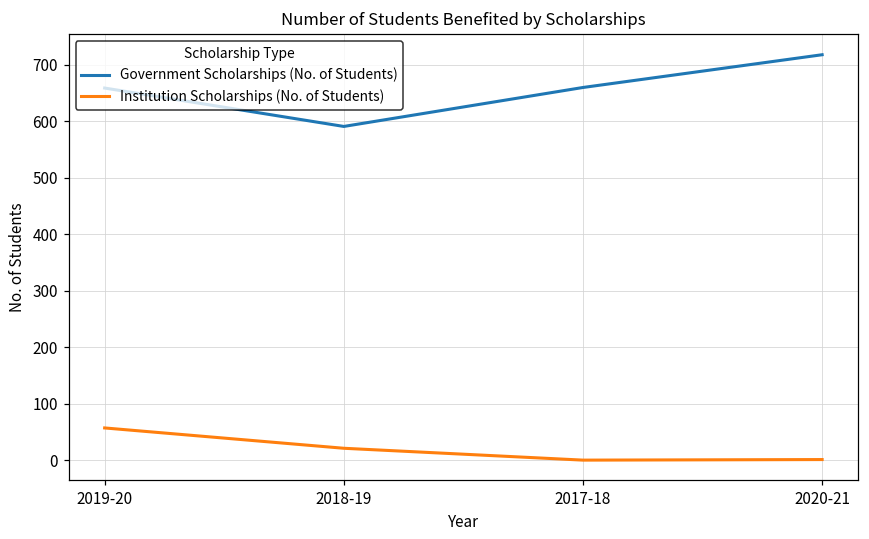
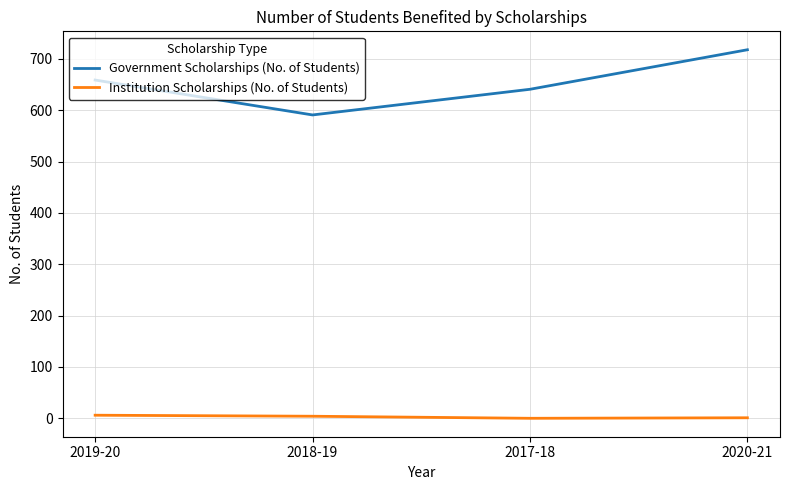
Institution Scholarships (No. of Students), 2019-20: 60 -> 10
Institution Scholarships (No. of Students), 2018-19: 20 -> 0
Government Scholarships (No. of Students), 2017-18: 660 -> 640
